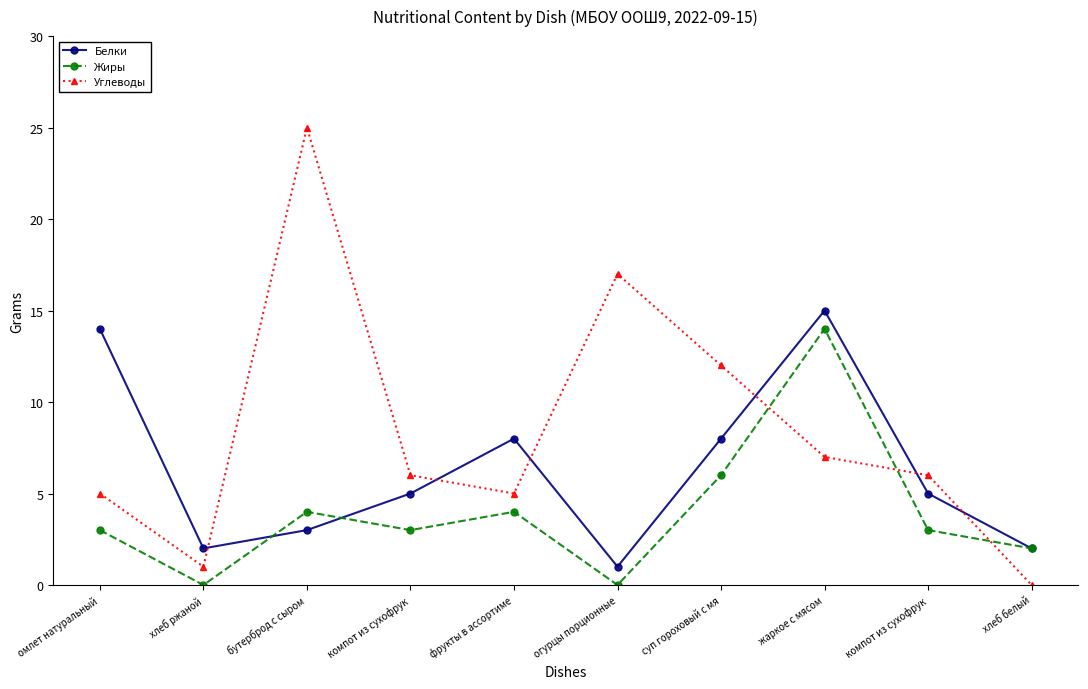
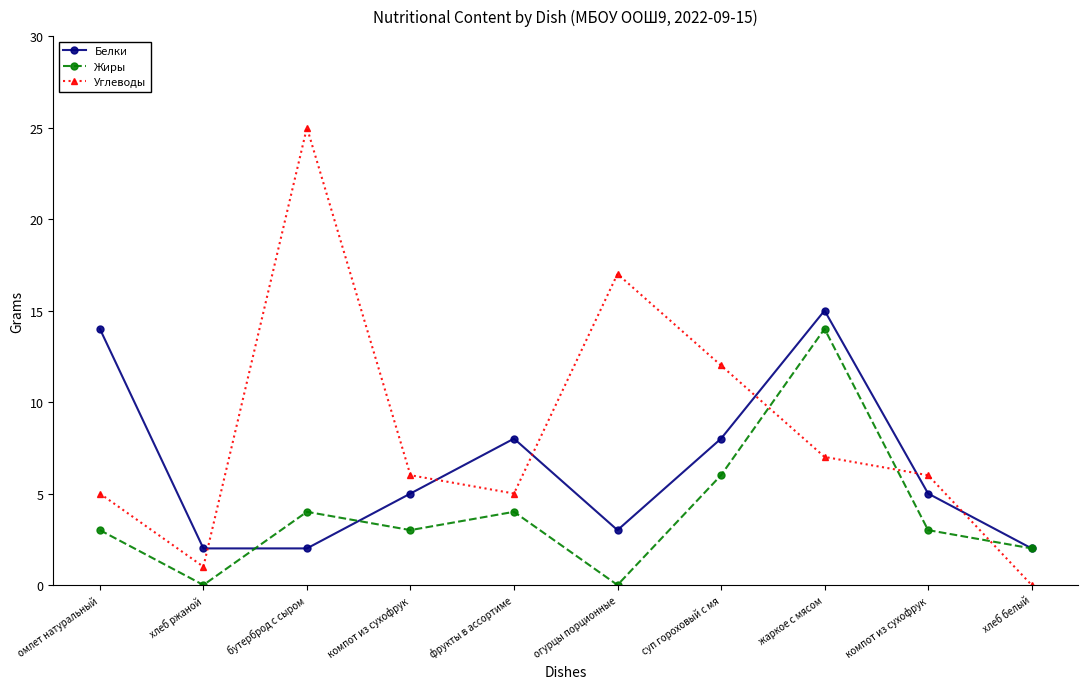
Белки, бутерброд с сыром: 3 -> 2
Белки, огурцы порционные: 1 -> 3
